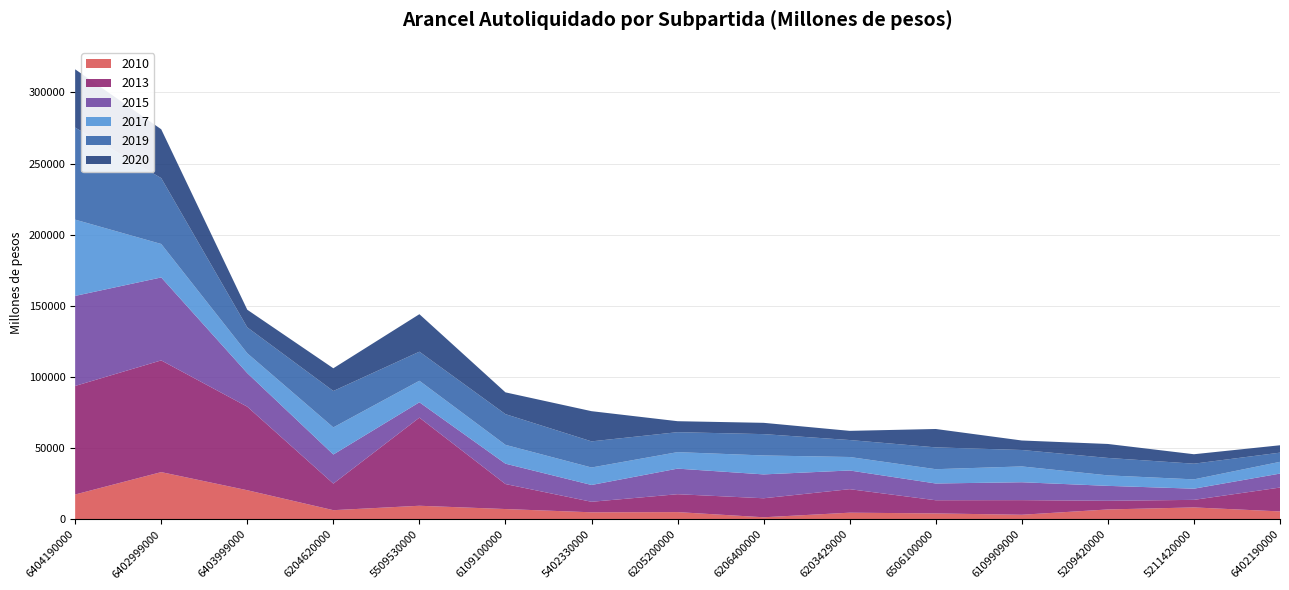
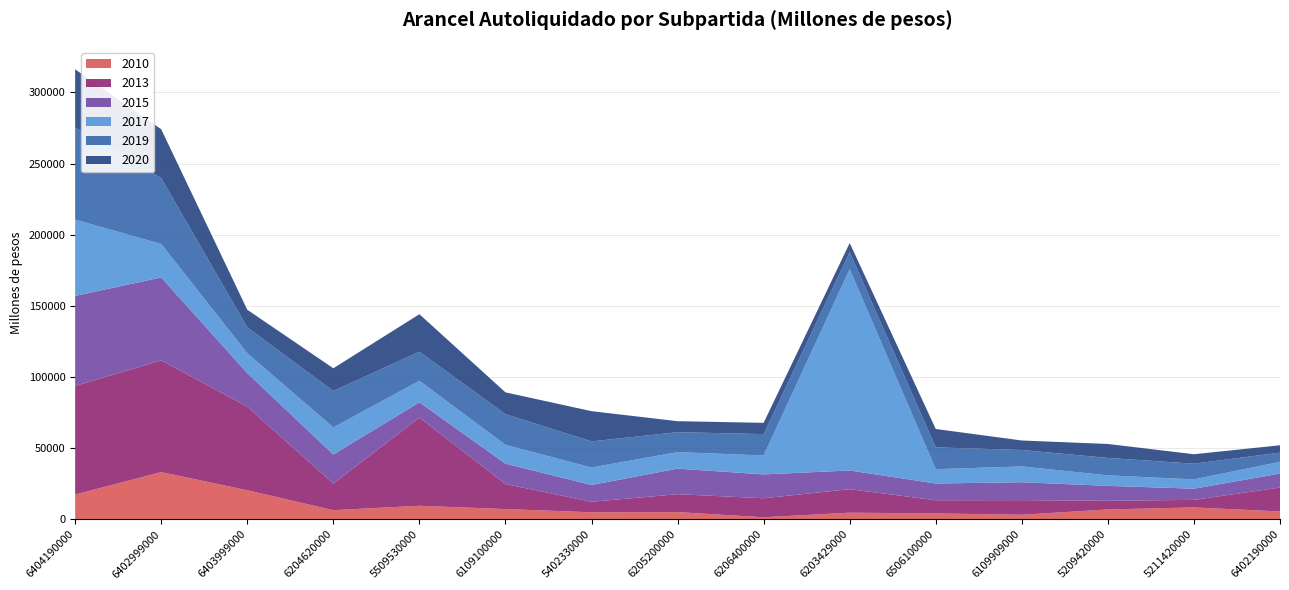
2017, 6203429000: 9000 -> 142000
